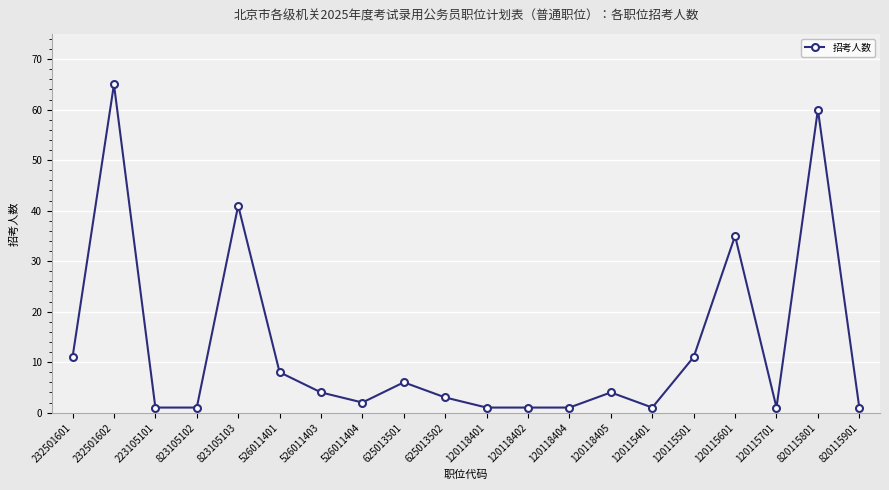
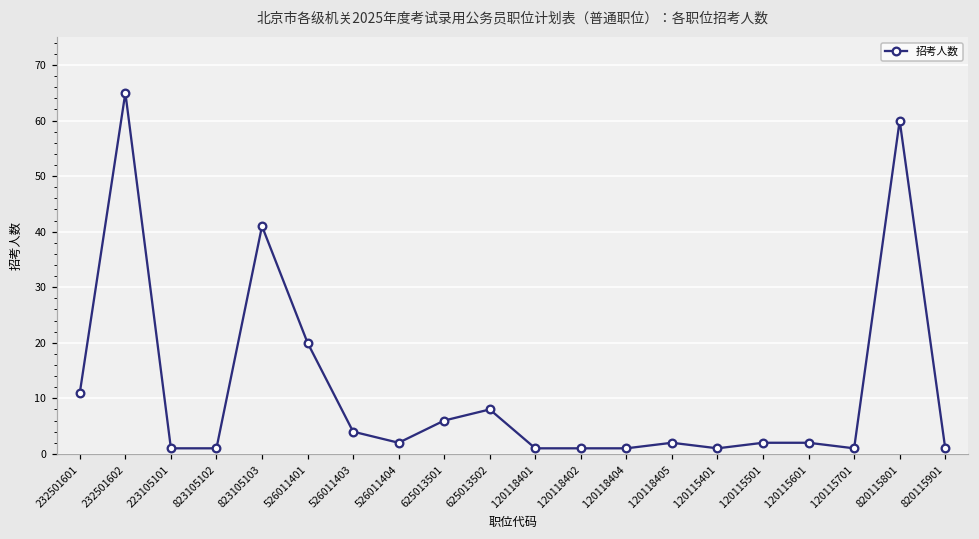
526011401: 8 -> 20
625013502: 3 -> 8
120118405: 4 -> 2
120115501: 11 -> 2
120115601: 35 -> 2
